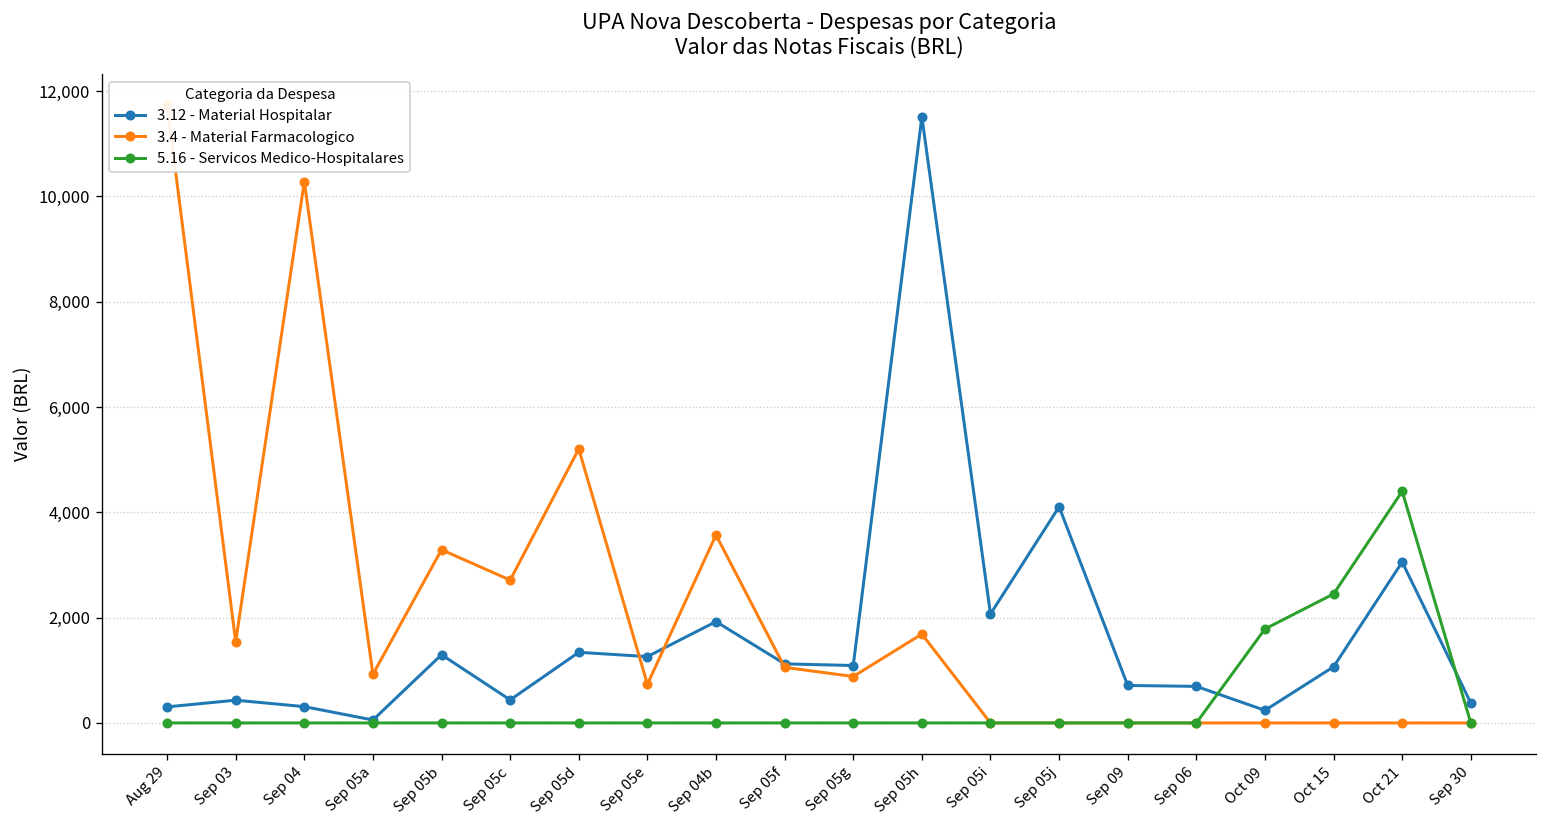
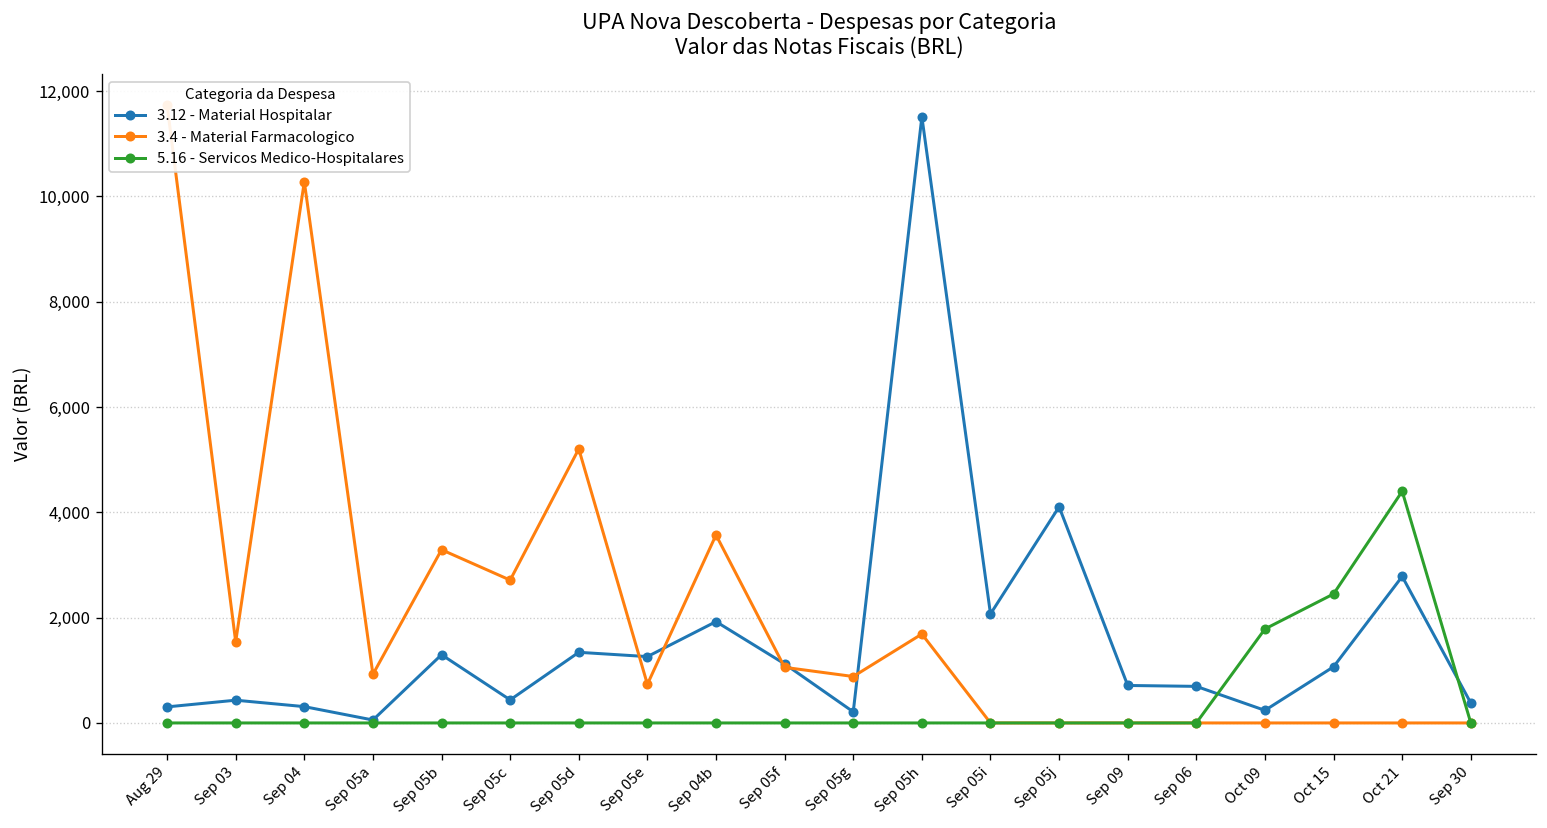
3.12 - Material Hospitalar, Sep 05g: 1,100 -> 200
3.12 - Material Hospitalar, Oct 21: 3,100 -> 2,800
